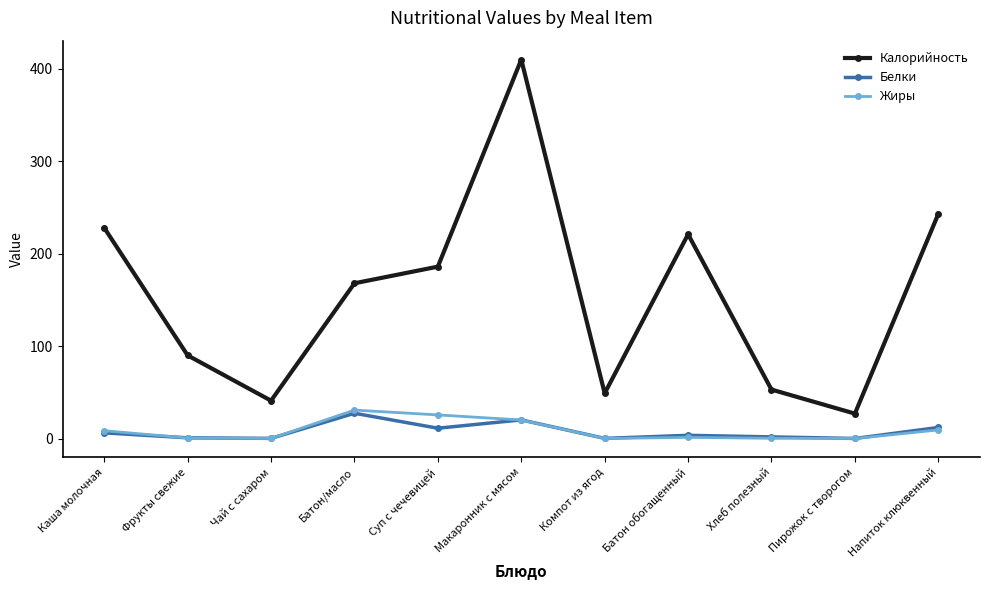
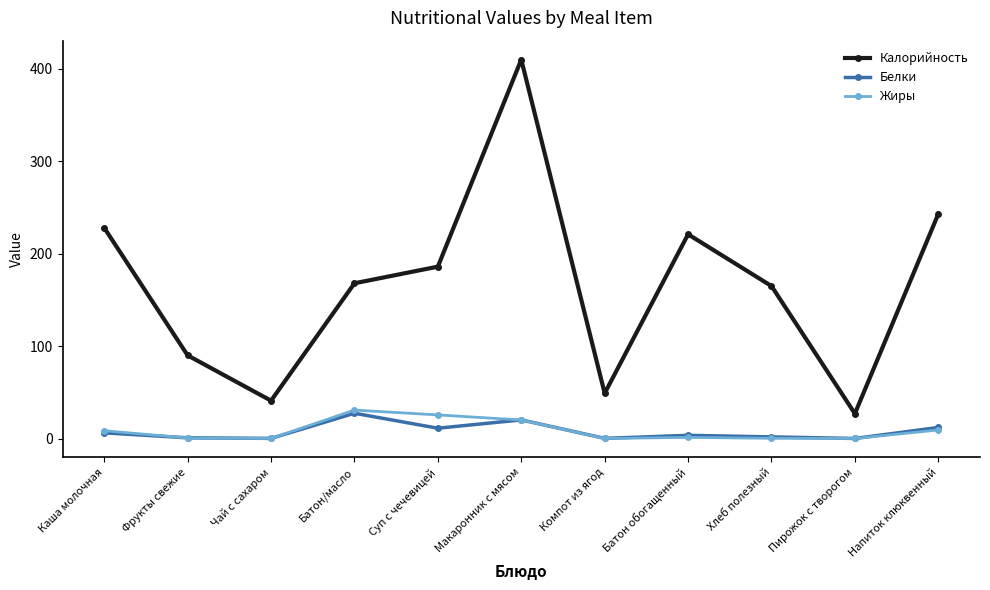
Калорийность, Хлеб полезный: 50 -> 170
